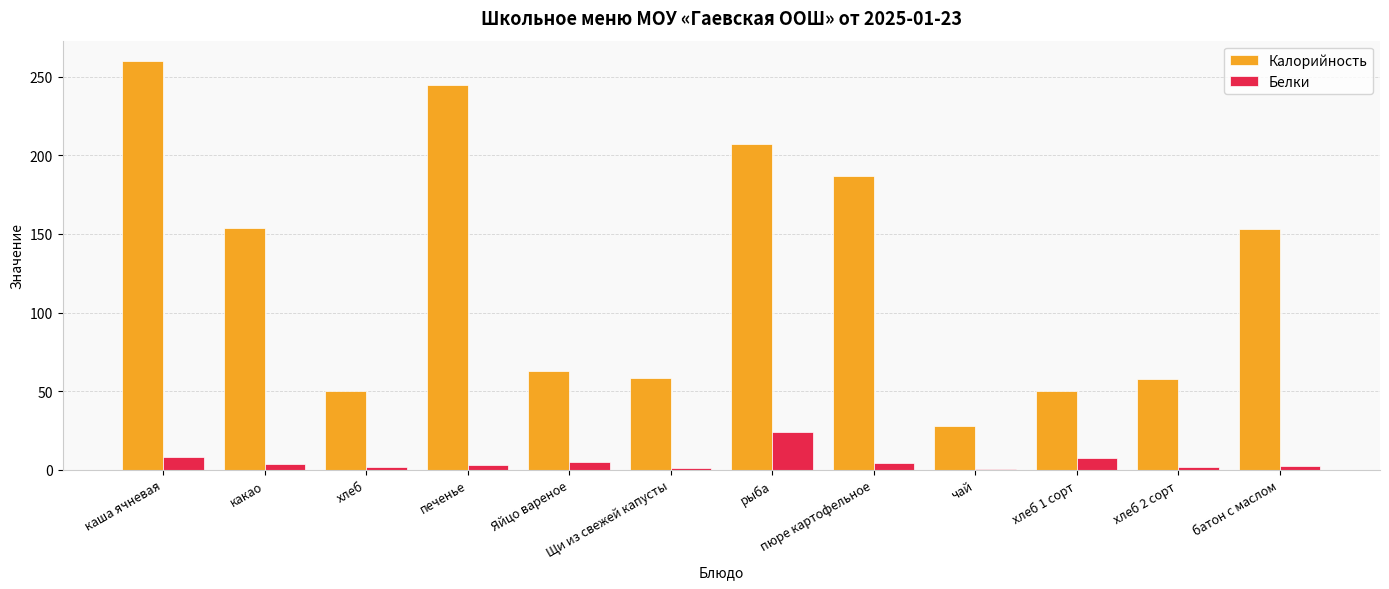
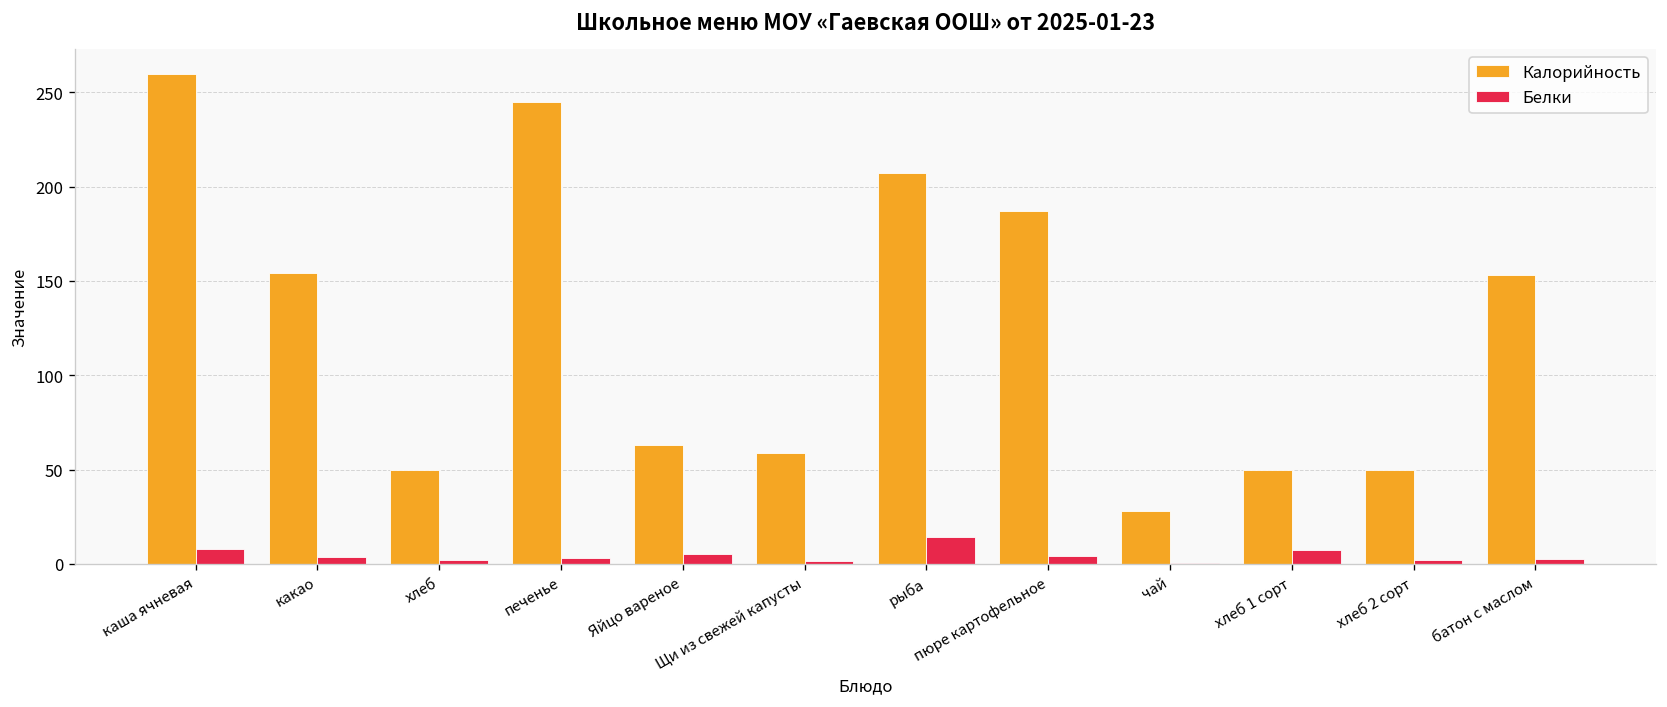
Белки, рыба: 24 -> 14
Калорийность, хлеб 2 сорт: 58 -> 50
